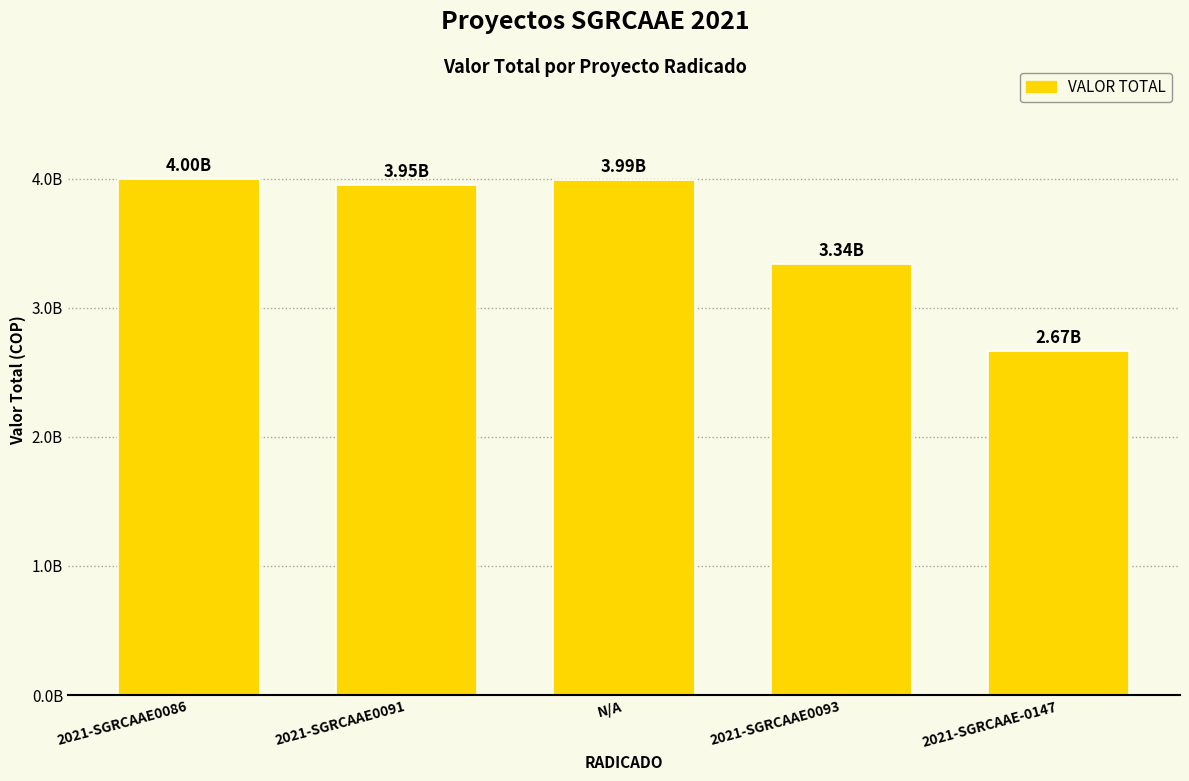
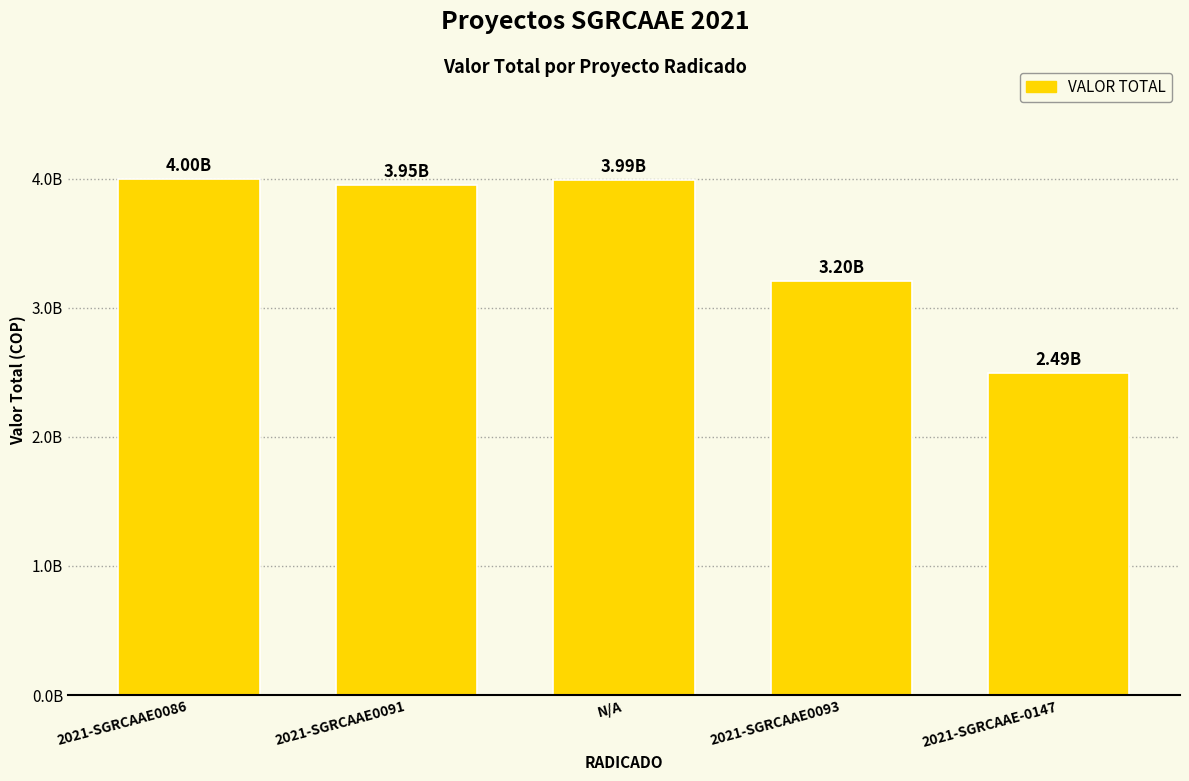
2021-SGRCAAE0093: 3.34B -> 3.20B
2021-SGRCAAE-0147: 2.67B -> 2.49B
